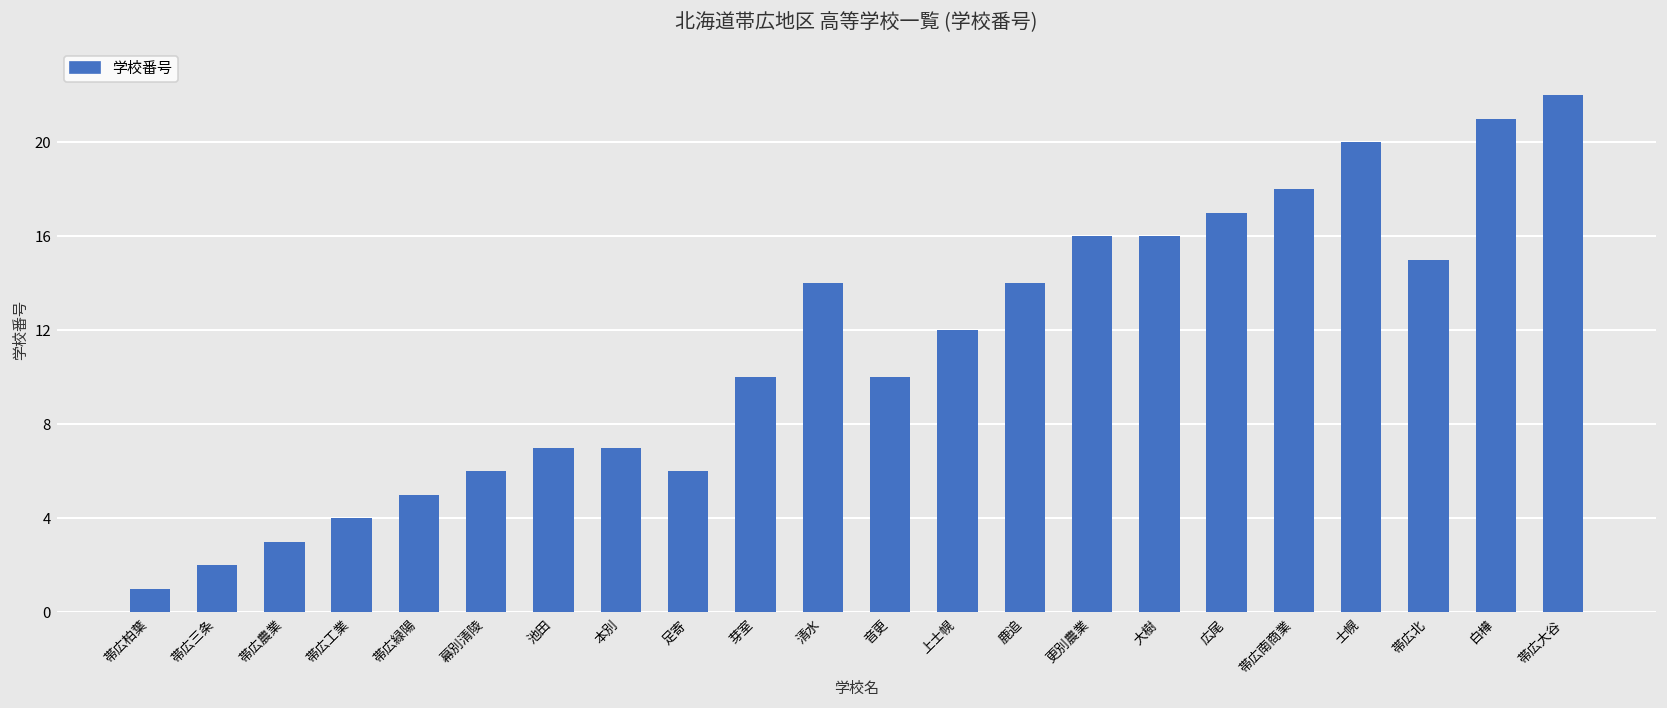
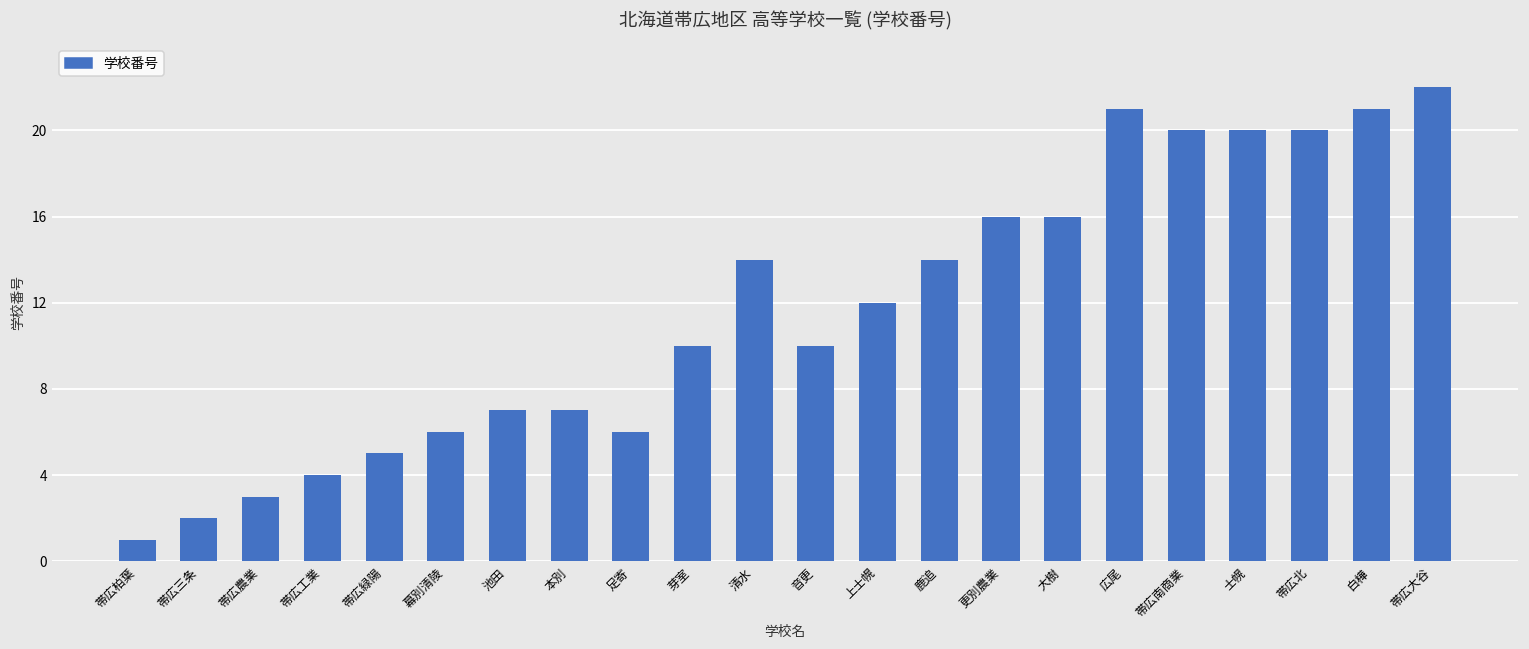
広尾: 17 -> 21
帯広南商業: 18 -> 20
帯広北: 15 -> 20
